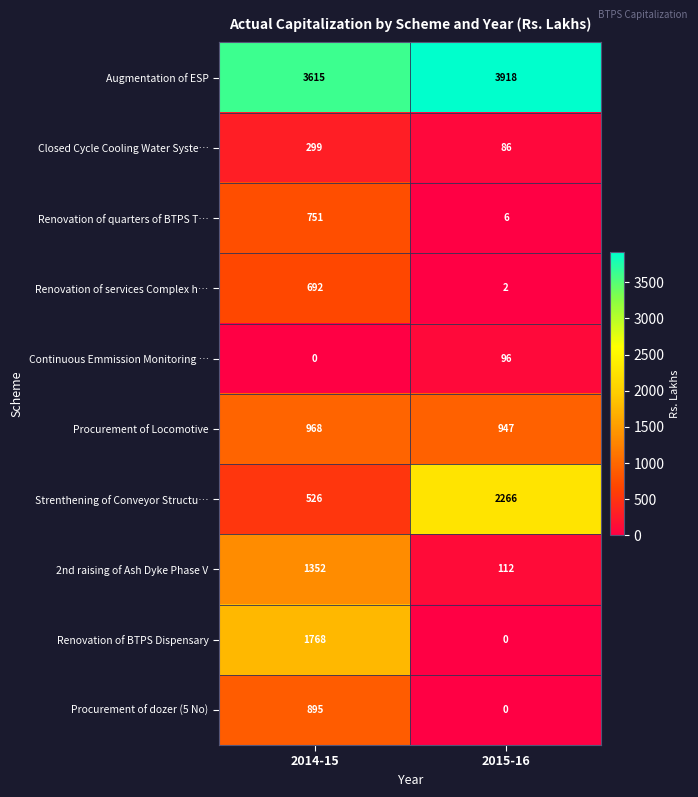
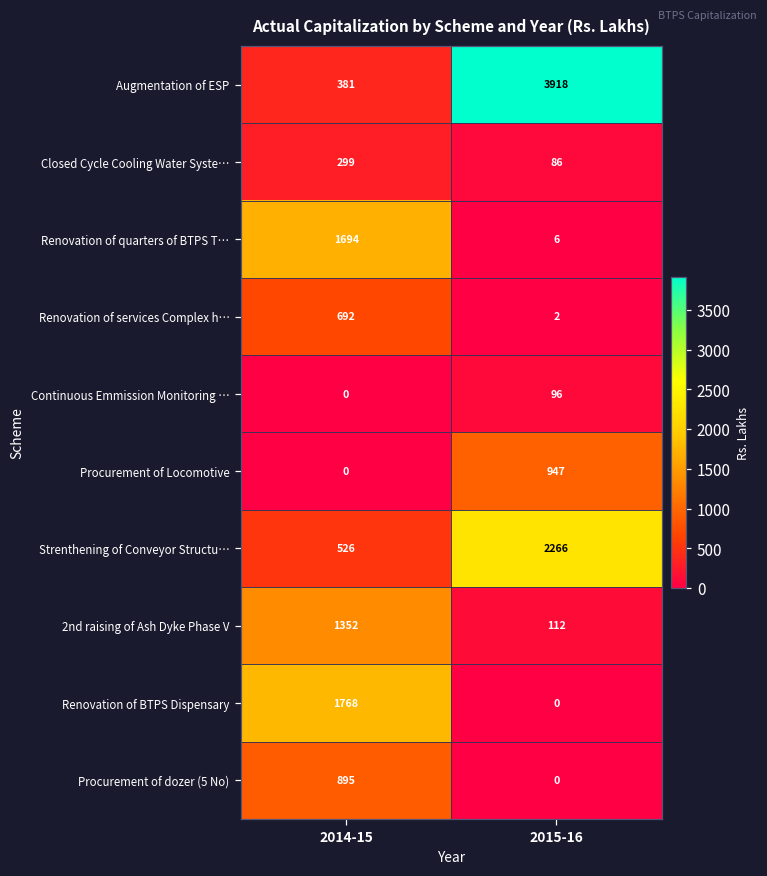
Augmentation of ESP, 2014-15: 3615 -> 381
Renovation of quarters of BTPS T…, 2014-15: 751 -> 1694
Procurement of Locomotive, 2014-15: 968 -> 0
